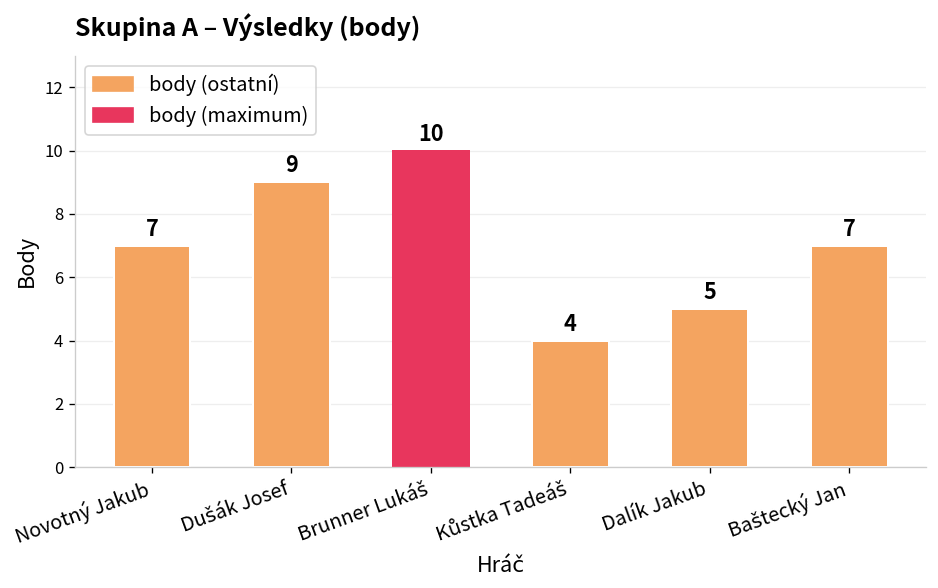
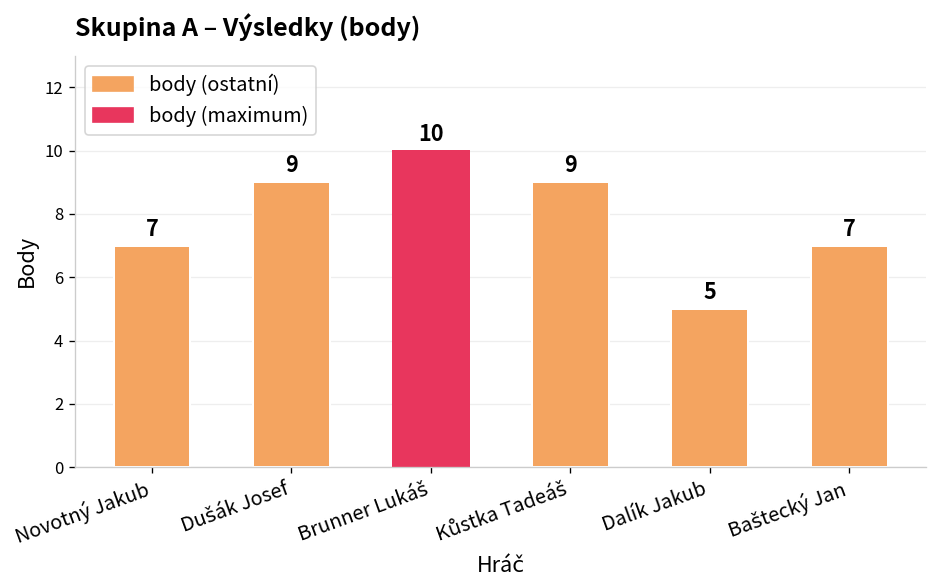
Kůstka Tadeáš: 4 -> 9
